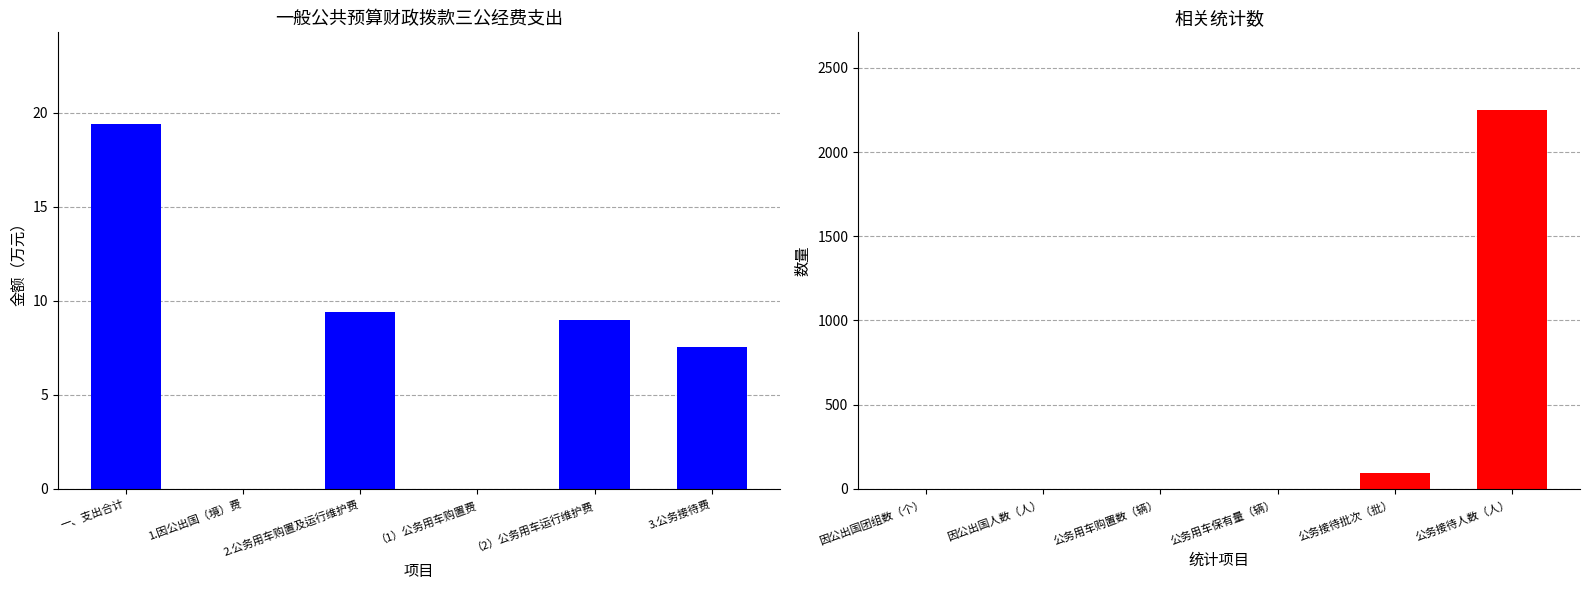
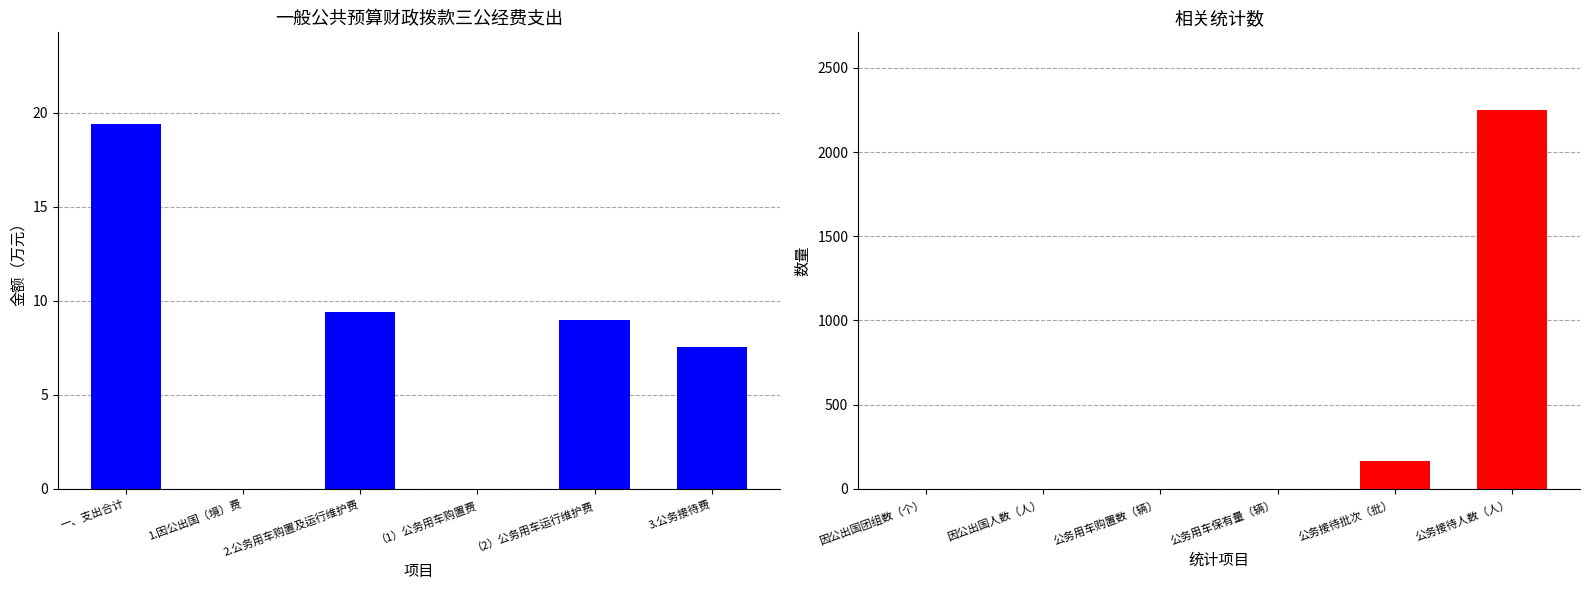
相关统计数, 公务接待批次（批）: 90 -> 160
